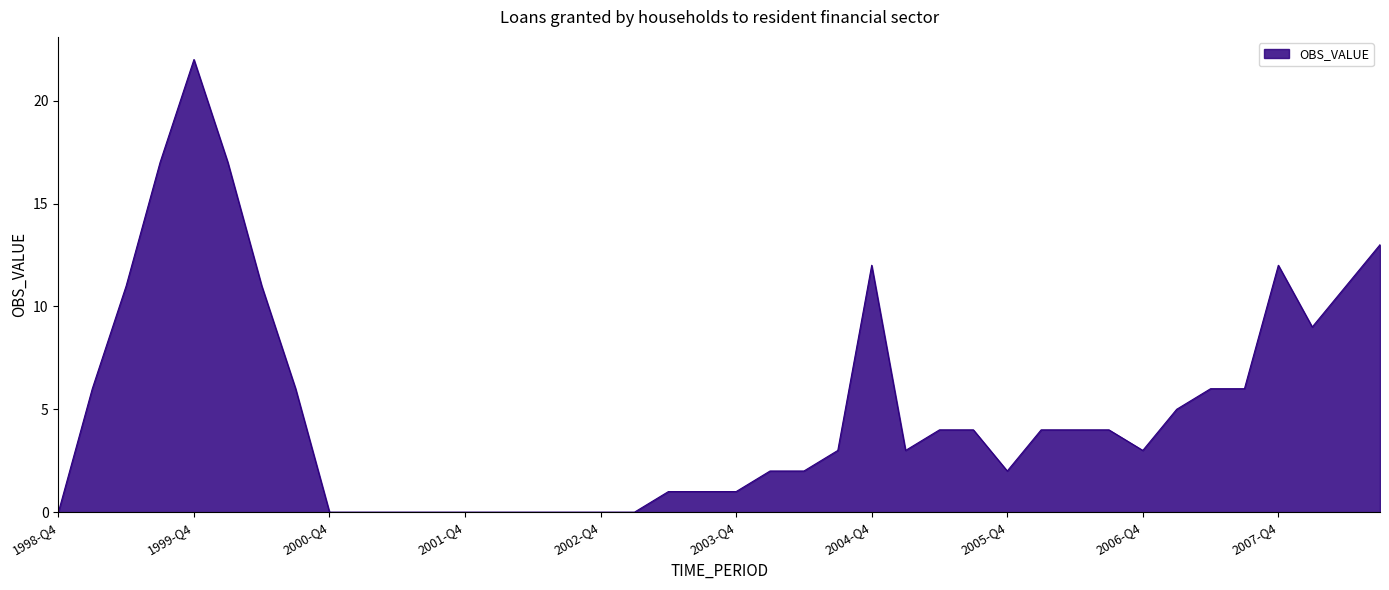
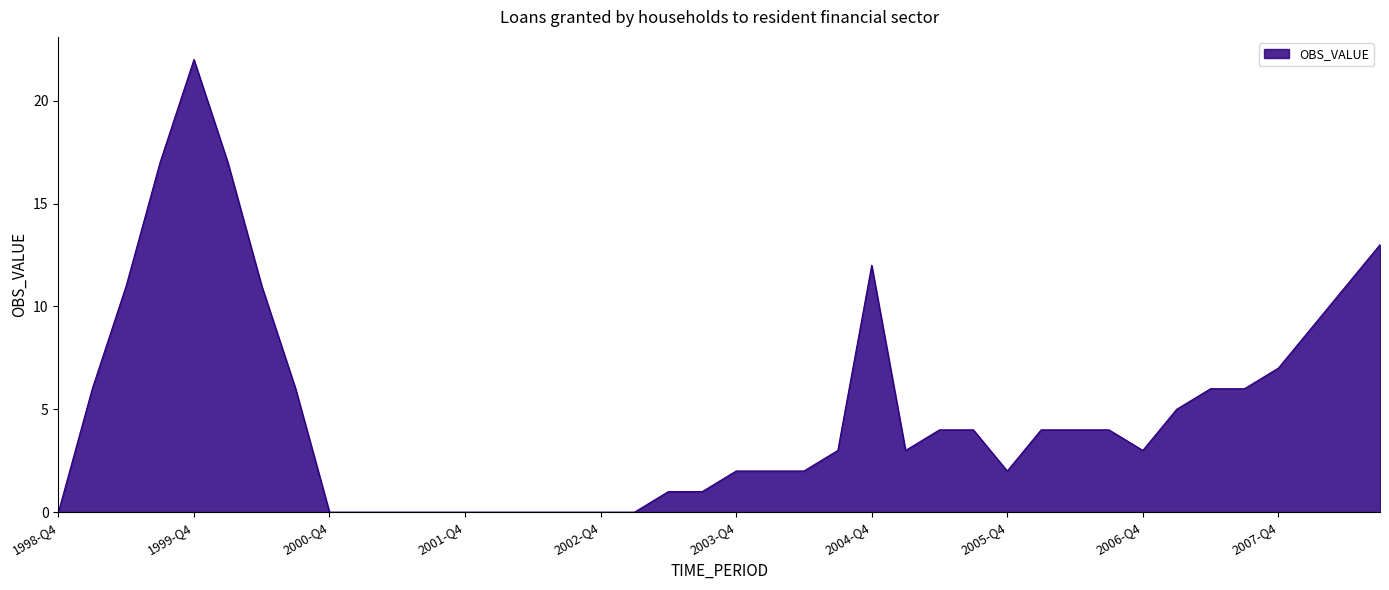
2003-Q4: 1 -> 2
2007-Q4: 12 -> 7
